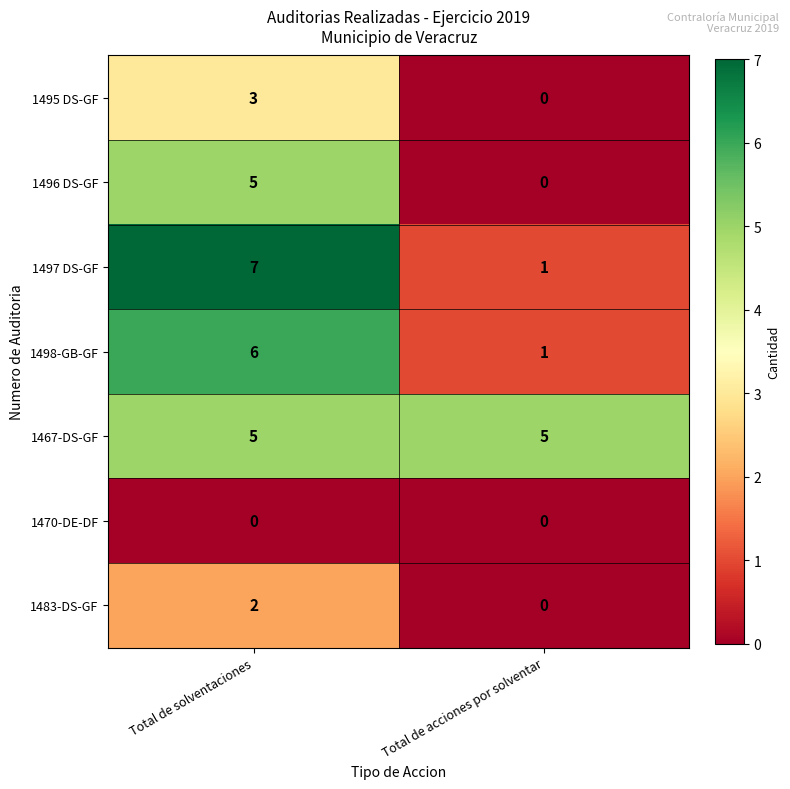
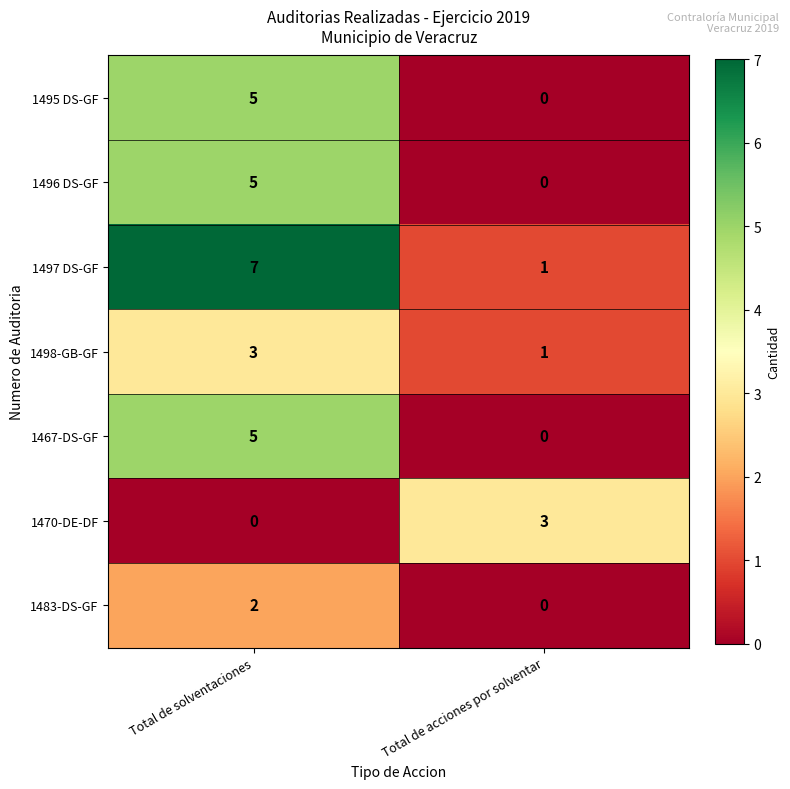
1495 DS-GF, Total de solventaciones: 3 -> 5
1498-GB-GF, Total de solventaciones: 6 -> 3
1467-DS-GF, Total de acciones por solventar: 5 -> 0
1470-DE-DF, Total de acciones por solventar: 0 -> 3
